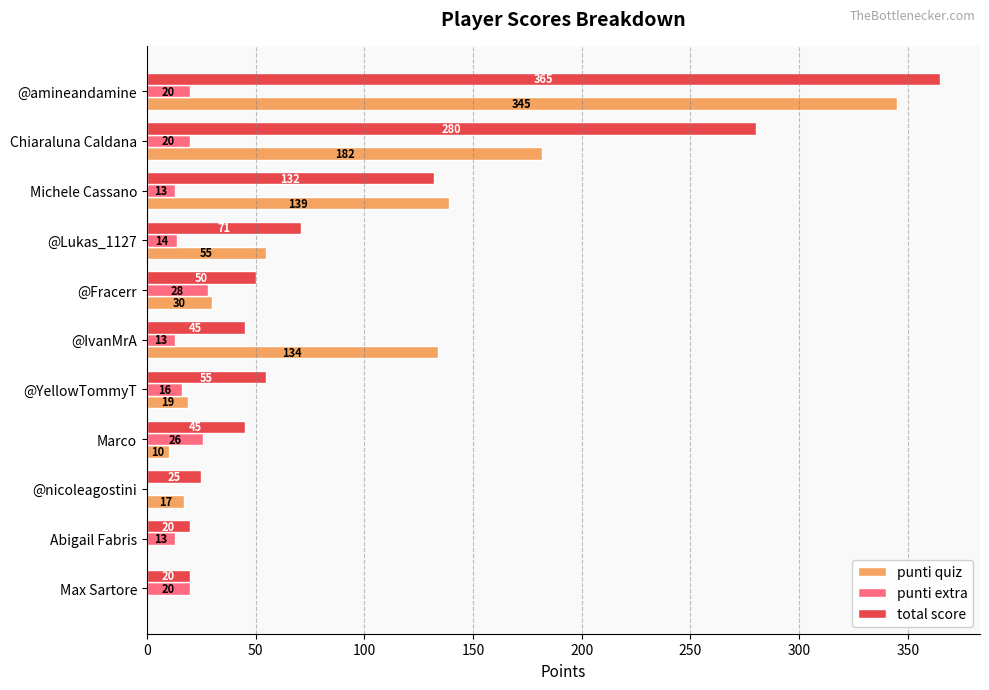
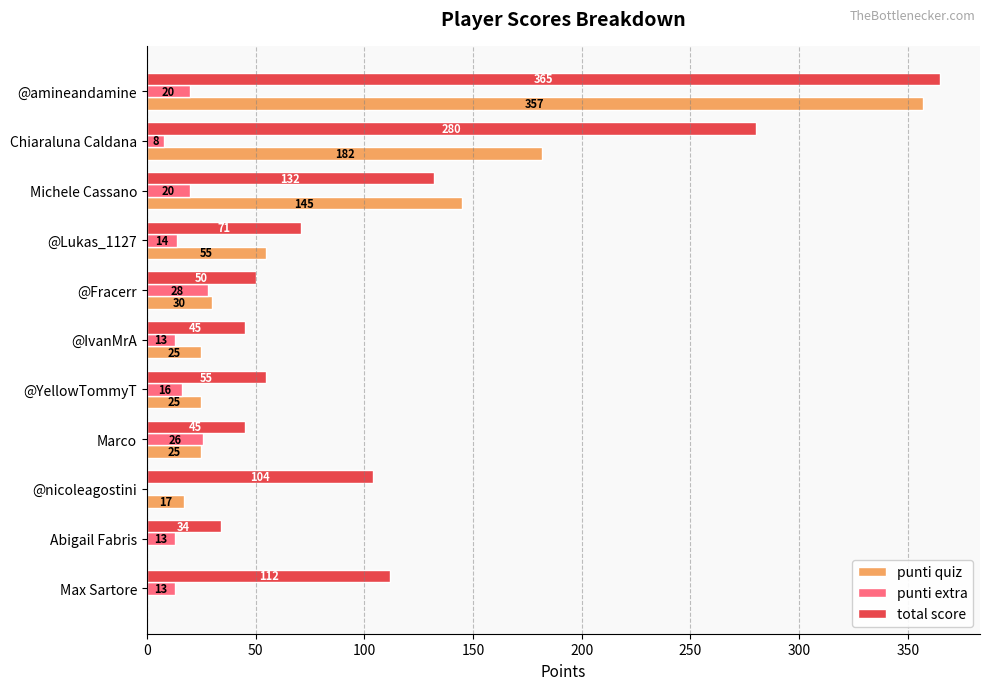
punti quiz, @amineandamine: 345 -> 357
punti extra, Chiaraluna Caldana: 20 -> 8
punti extra, Michele Cassano: 13 -> 20
punti quiz, Michele Cassano: 139 -> 145
punti quiz, @IvanMrA: 134 -> 25
punti quiz, @YellowTommyT: 19 -> 25
punti quiz, Marco: 10 -> 25
total score, @nicoleagostini: 25 -> 104
total score, Abigail Fabris: 20 -> 34
total score, Max Sartore: 20 -> 112
punti extra, Max Sartore: 20 -> 13
